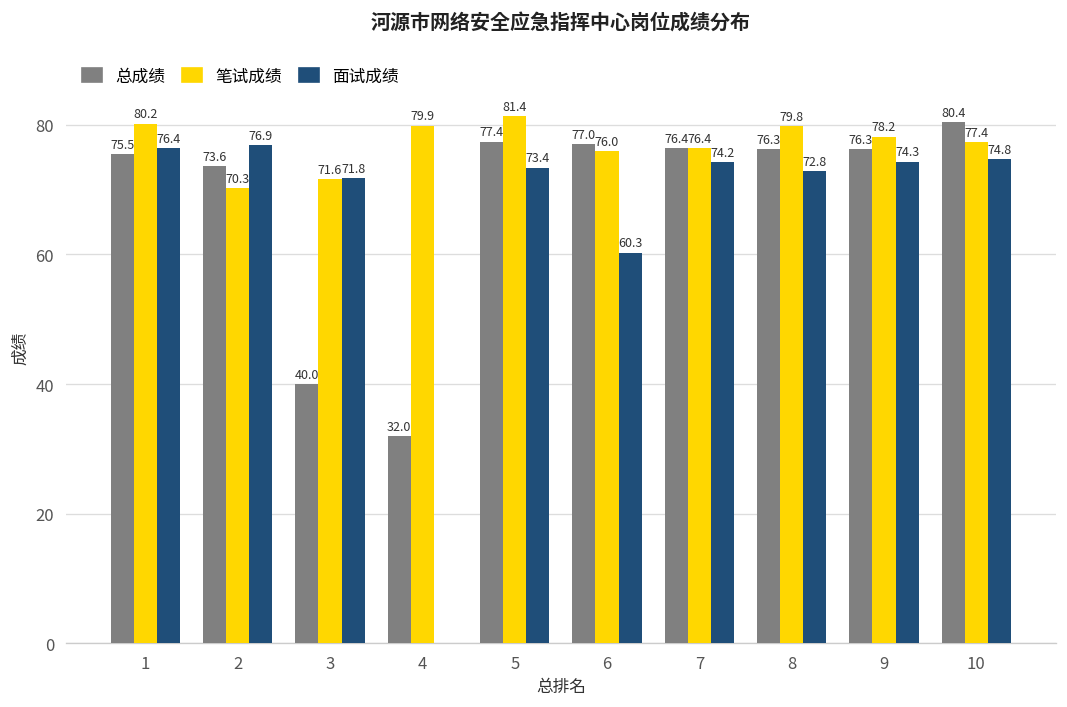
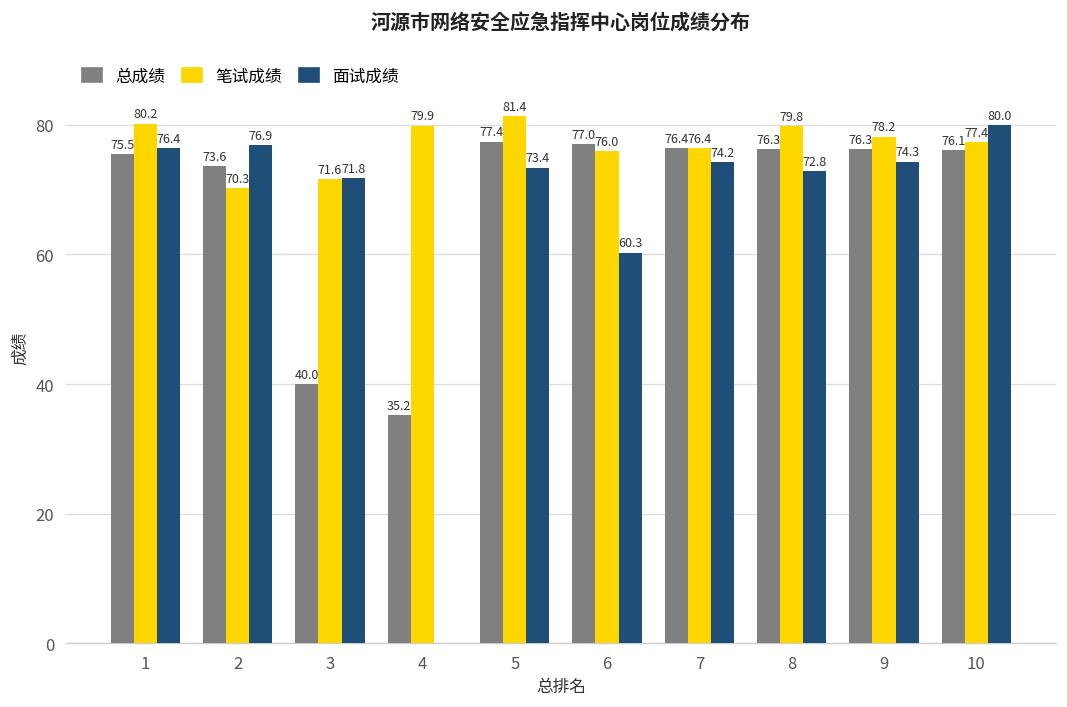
总成绩, 4: 32.0 -> 35.2
总成绩, 10: 80.4 -> 76.1
面试成绩, 10: 74.8 -> 80.0
